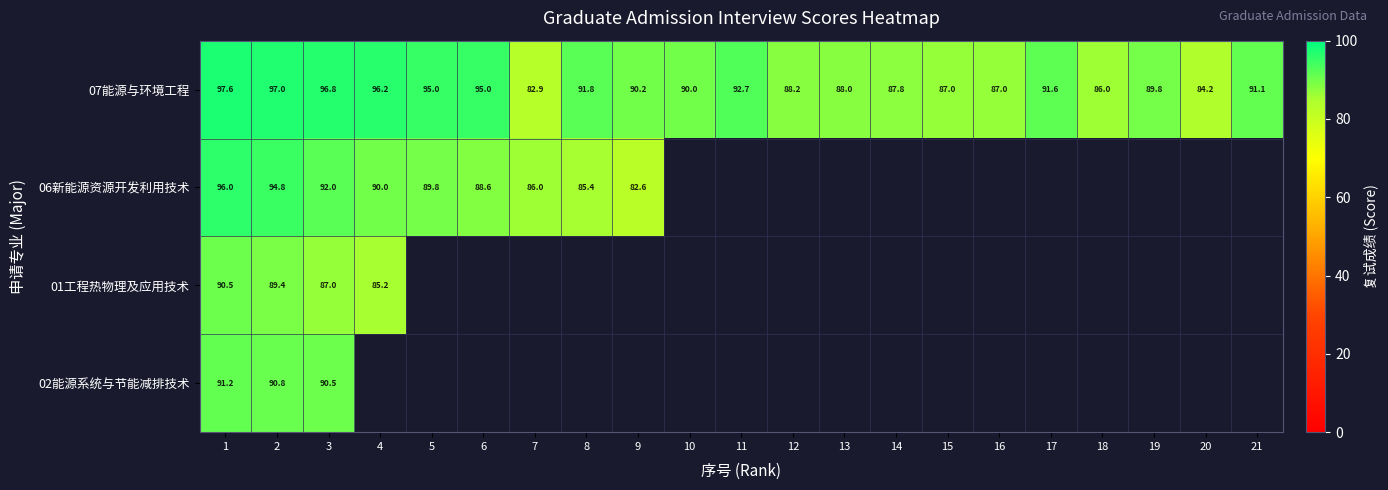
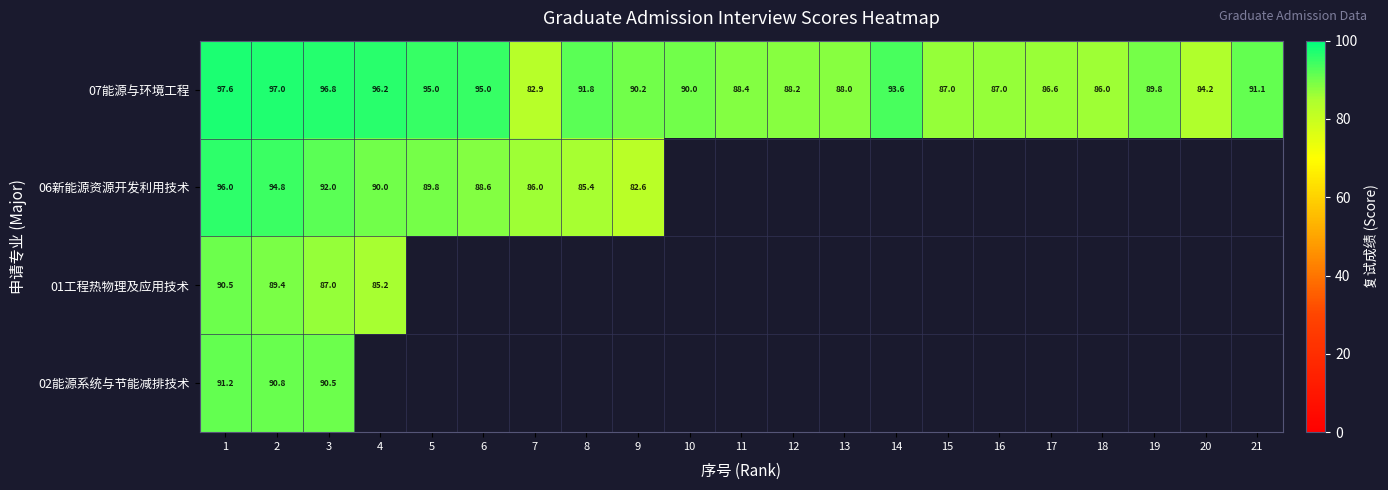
07能源与环境工程, 11: 92.7 -> 88.4
07能源与环境工程, 14: 87.8 -> 93.6
07能源与环境工程, 17: 91.6 -> 86.6
